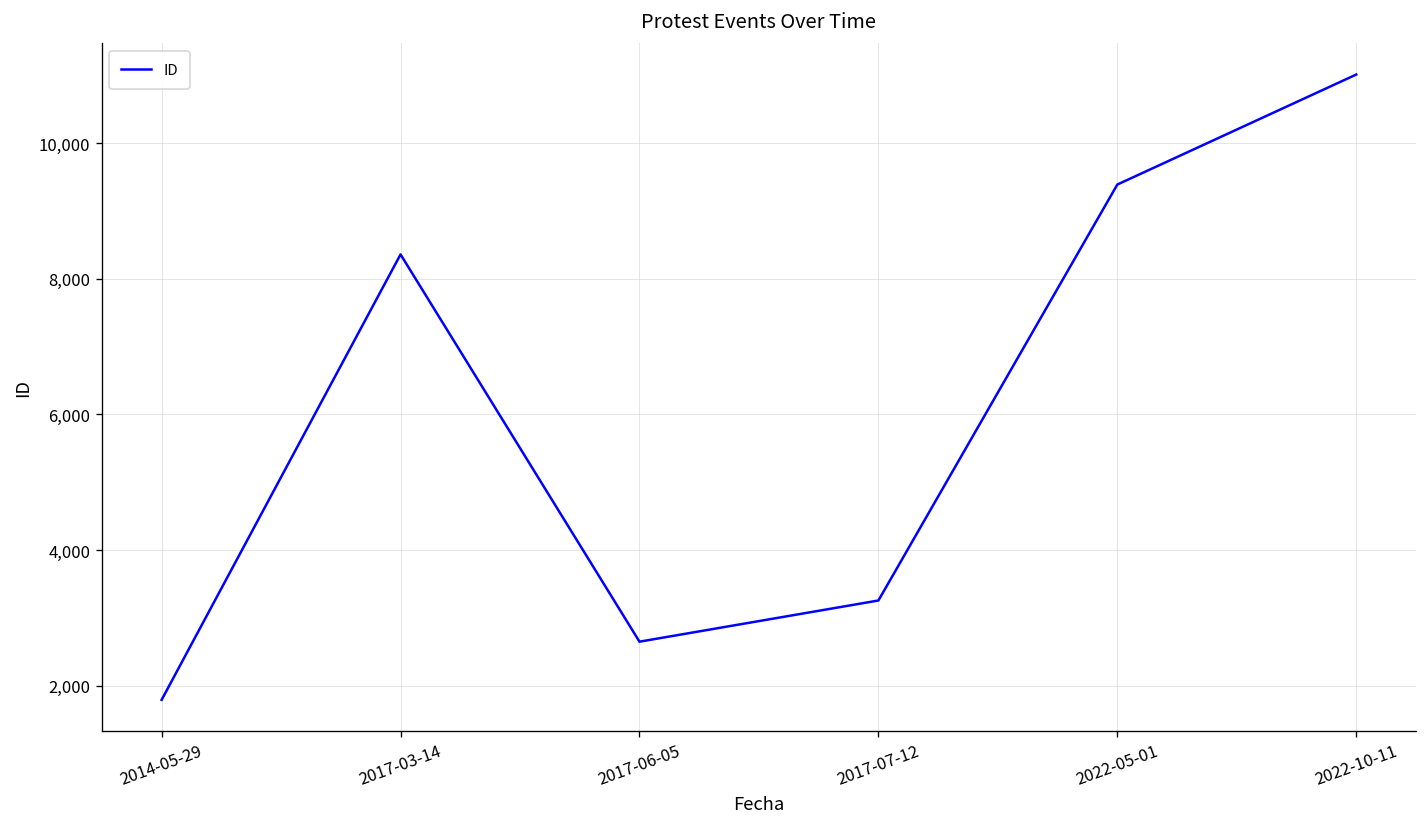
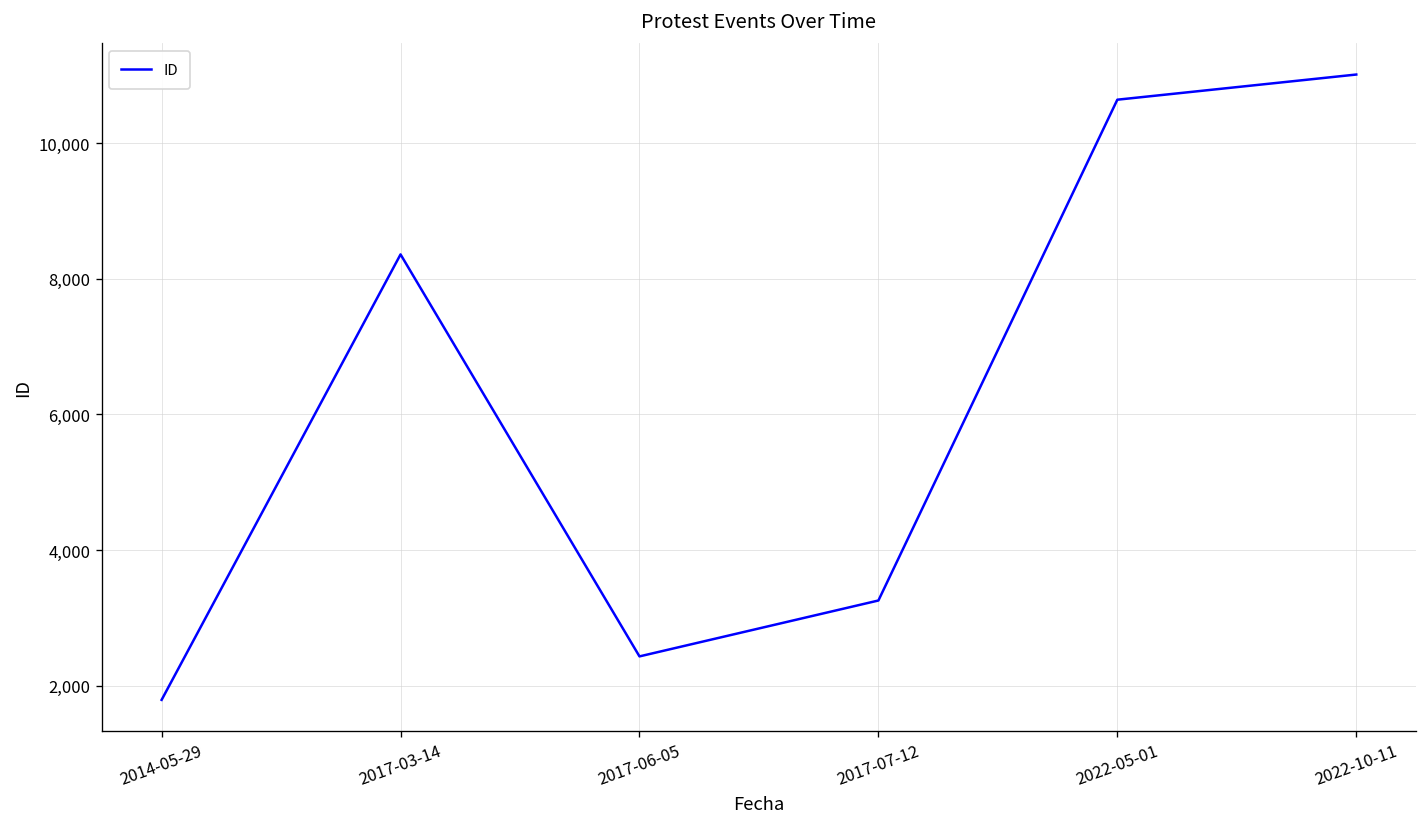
2017-06-05: 2,600 -> 2,400
2022-05-01: 9,400 -> 10,600
